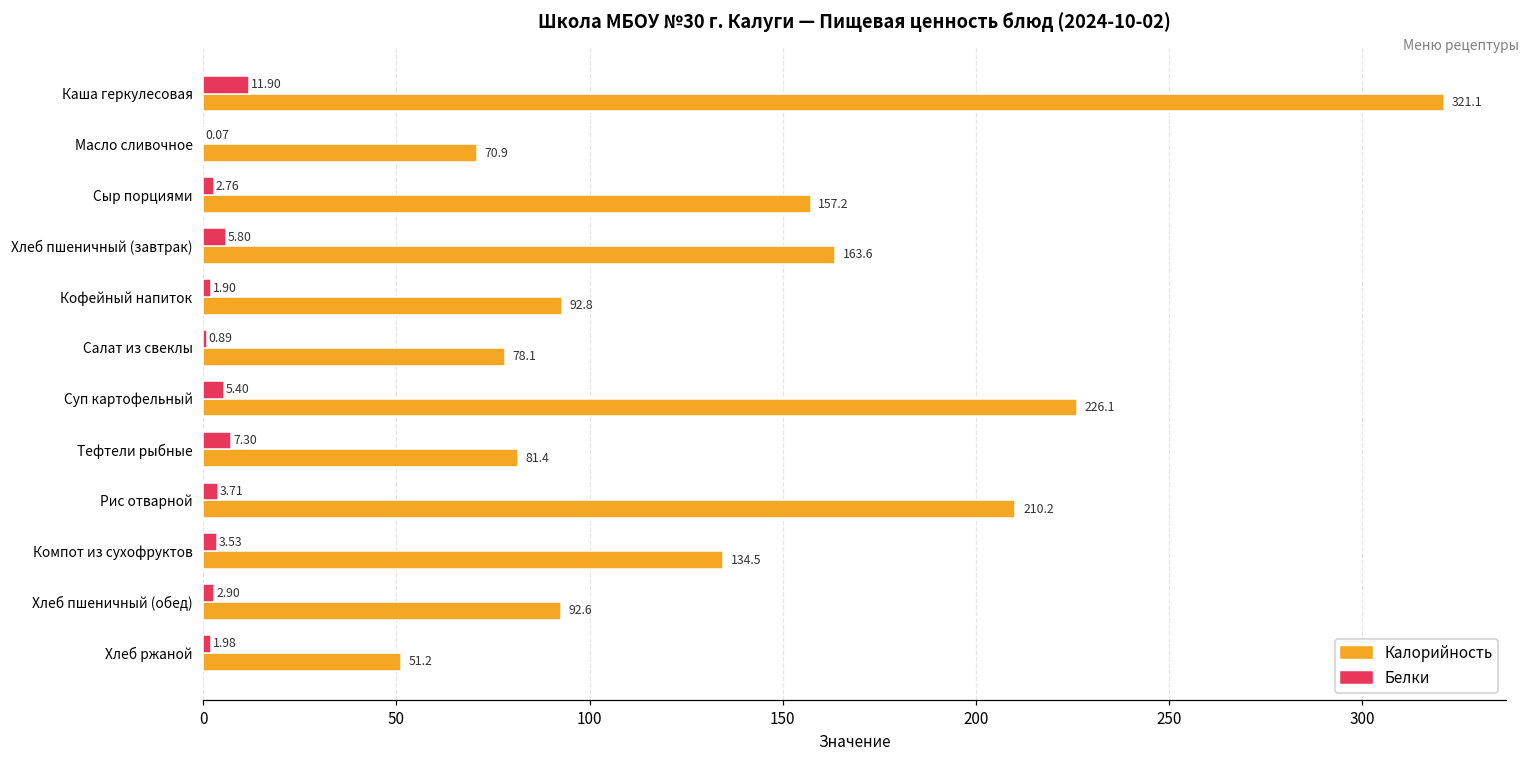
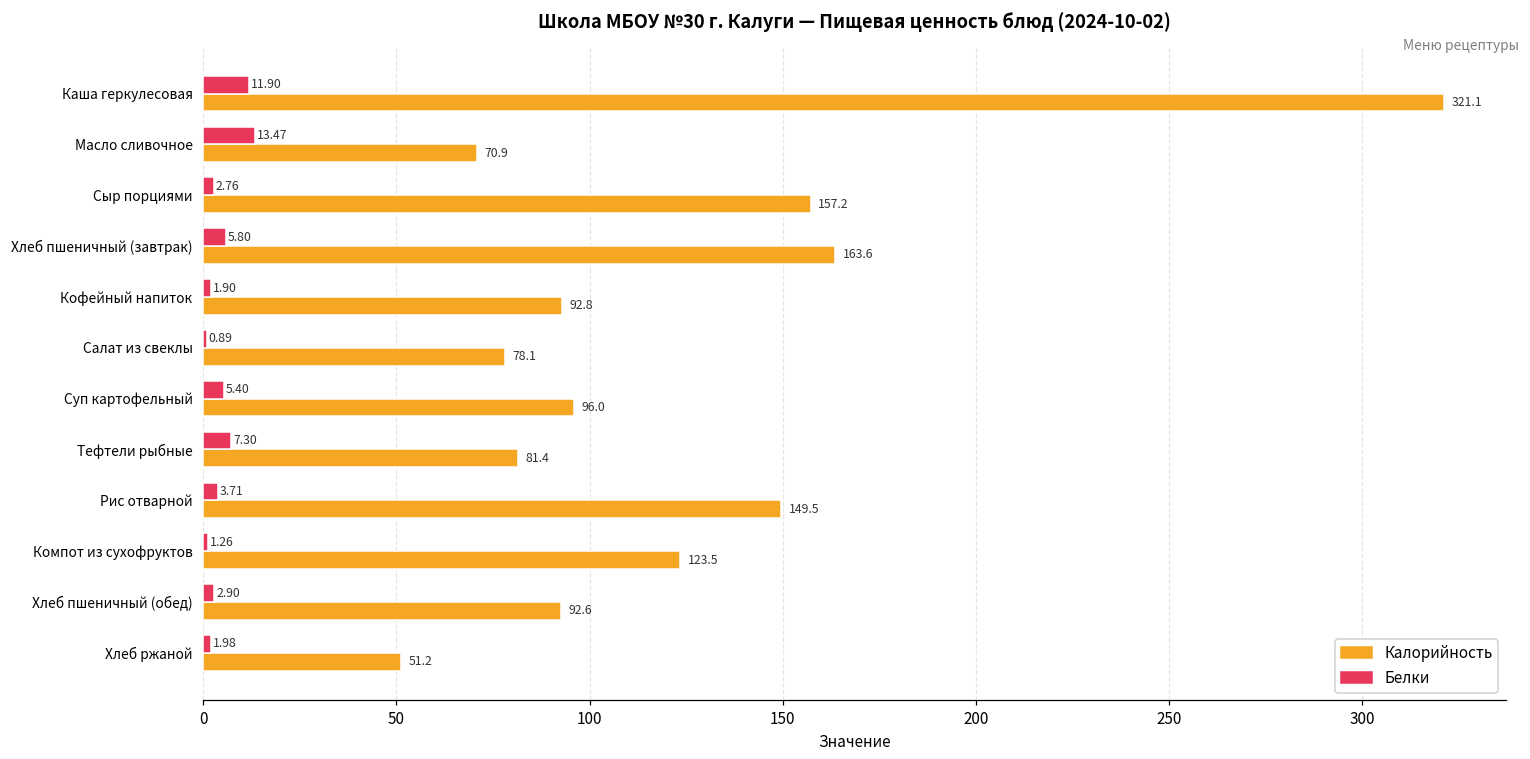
Белки, Масло сливочное: 0.07 -> 13.47
Калорийность, Суп картофельный: 226.1 -> 96.0
Калорийность, Рис отварной: 210.2 -> 149.5
Белки, Компот из сухофруктов: 3.53 -> 1.26
Калорийность, Компот из сухофруктов: 134.5 -> 123.5
